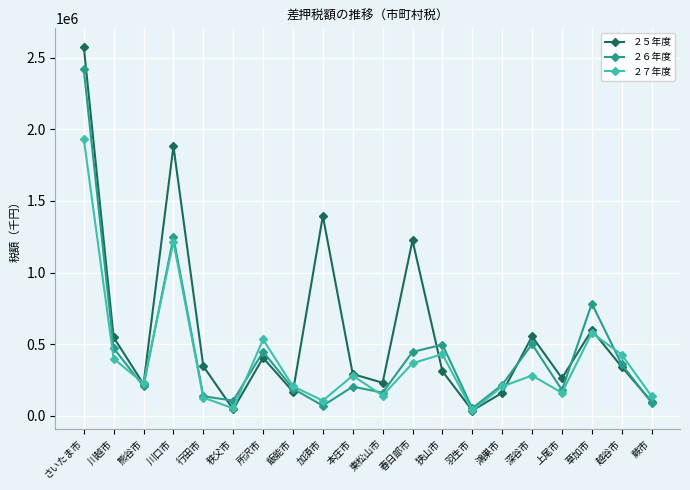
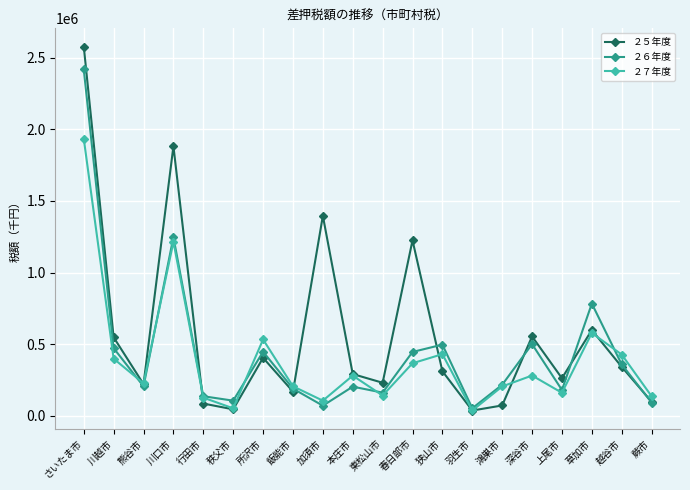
２５年度, 行田市: 350000 -> 90000
２５年度, 鴻巣市: 160000 -> 70000
